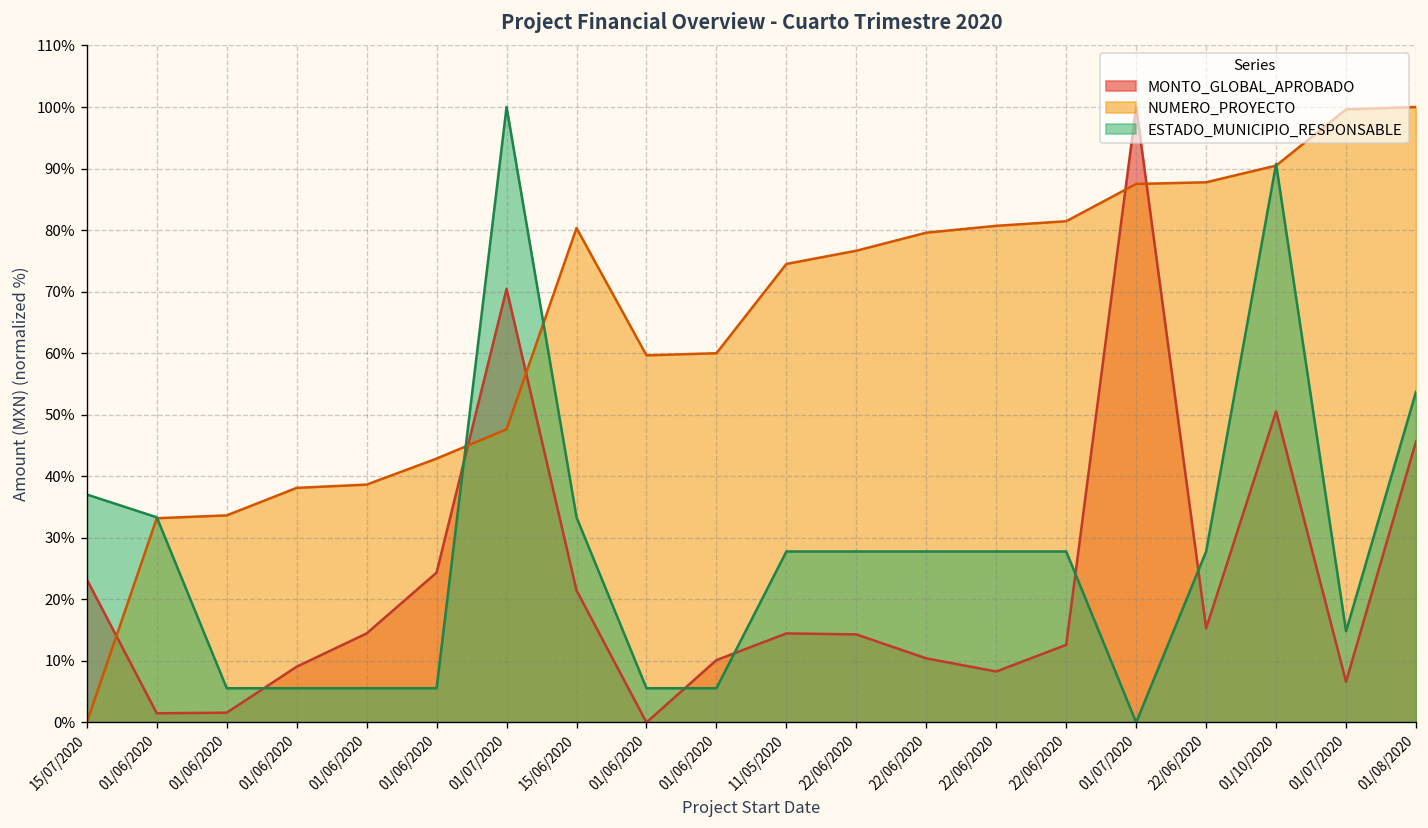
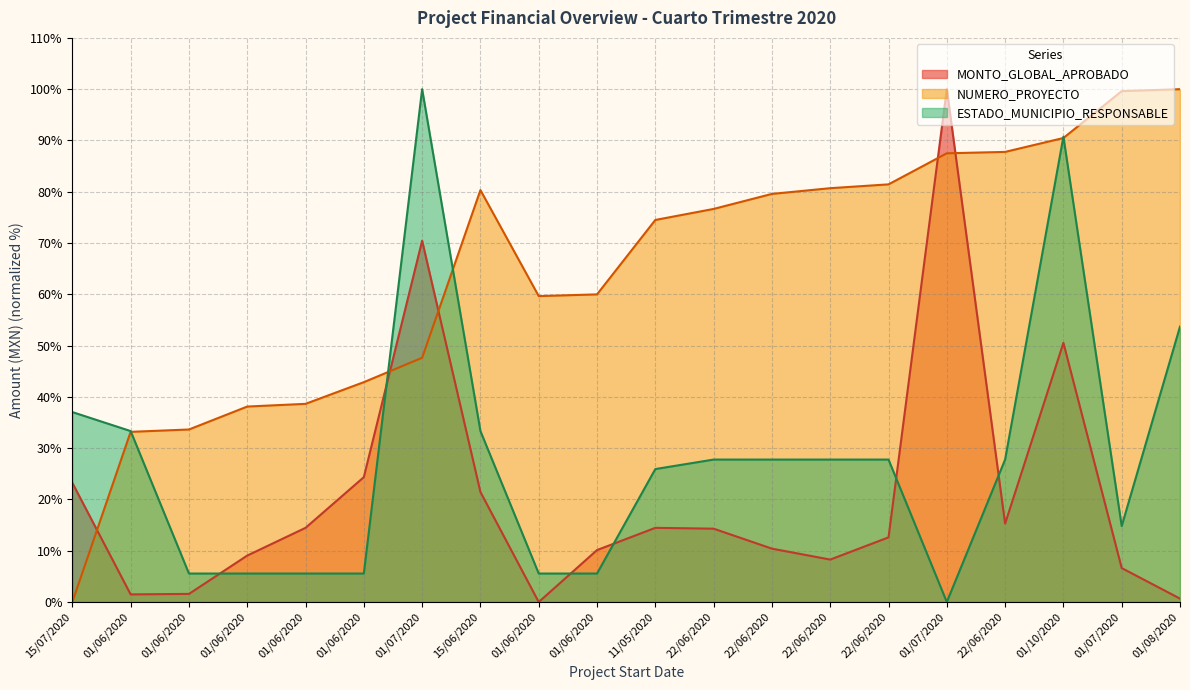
ESTADO_MUNICIPIO_RESPONSABLE, 11/05/2020: 28% -> 26%
MONTO_GLOBAL_APROBADO, 01/08/2020: 46% -> 1%
